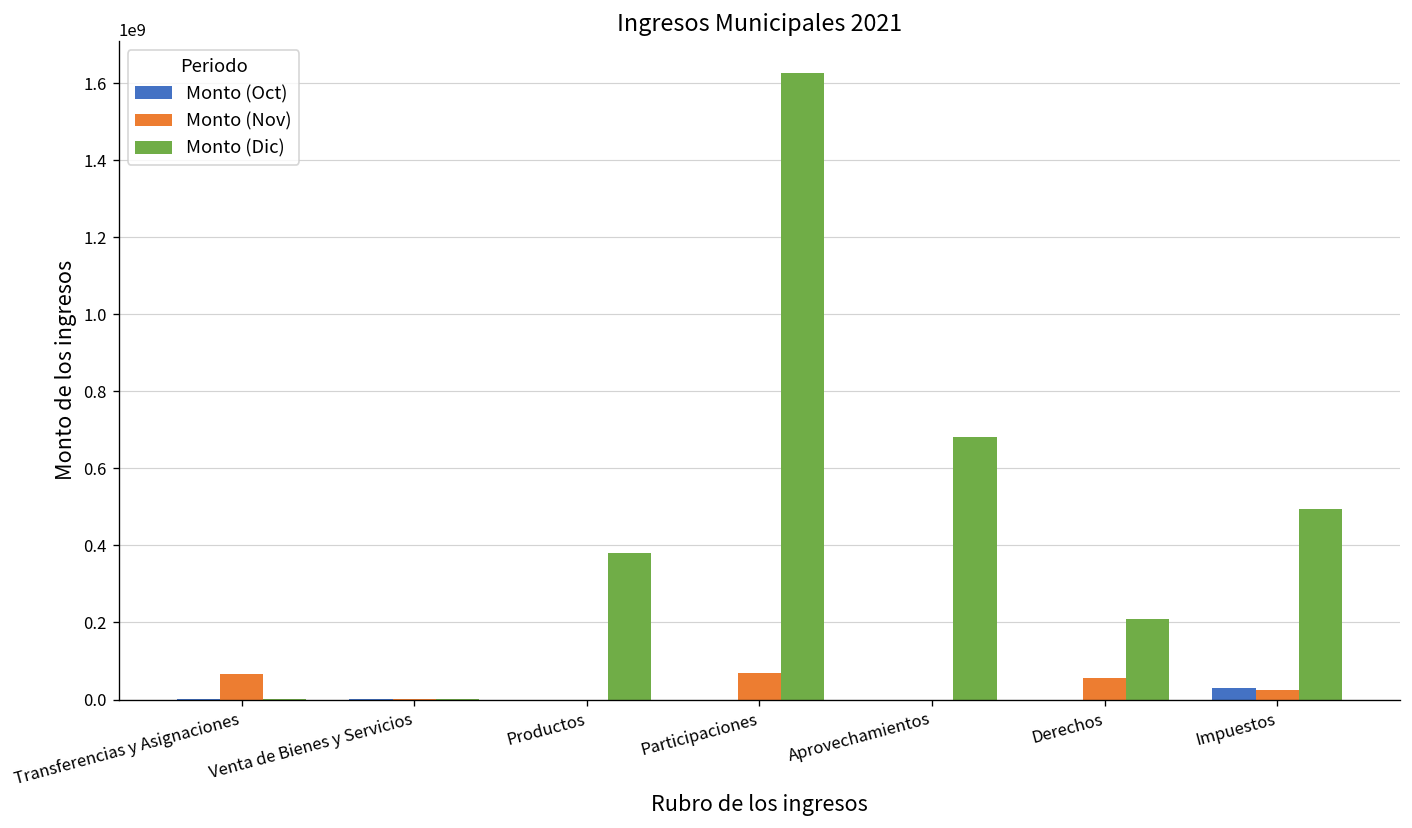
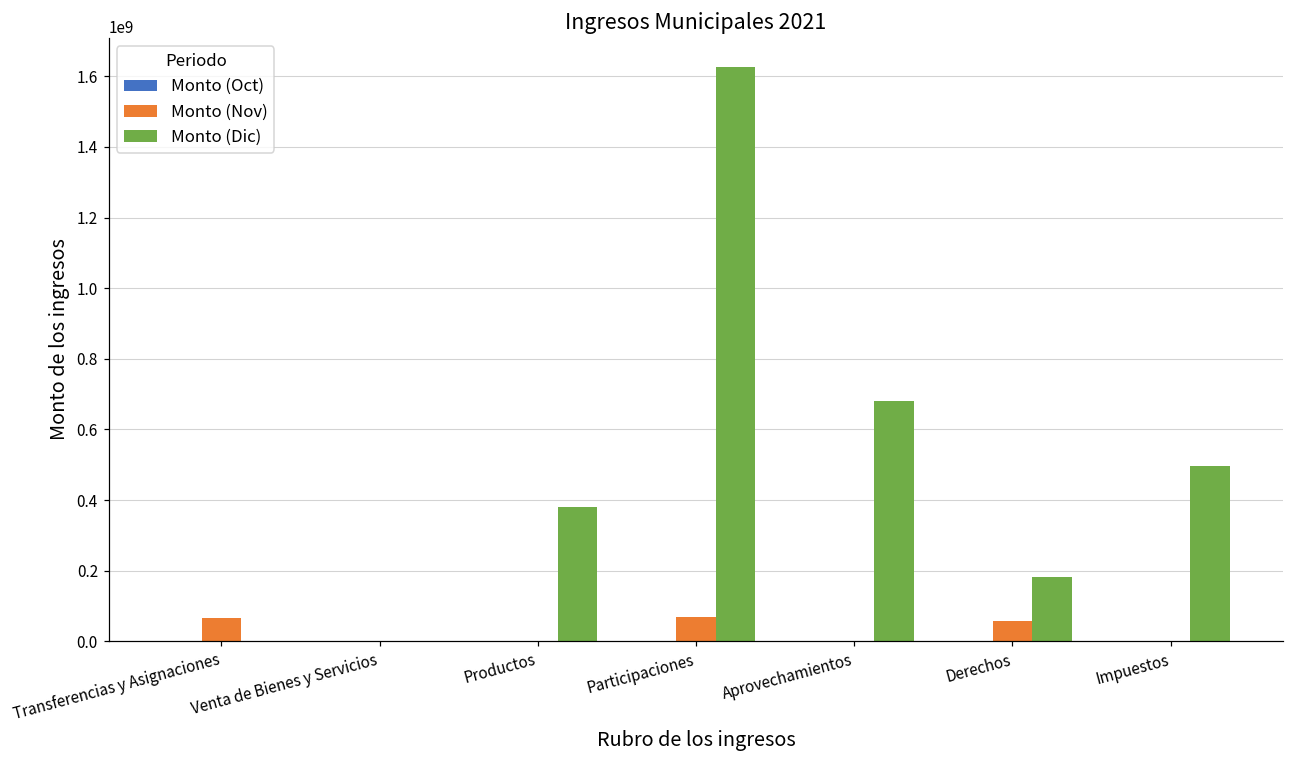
Monto (Dic), Derechos: 210000000 -> 180000000
Monto (Oct), Impuestos: 30000000 -> 0
Monto (Nov), Impuestos: 30000000 -> 0
